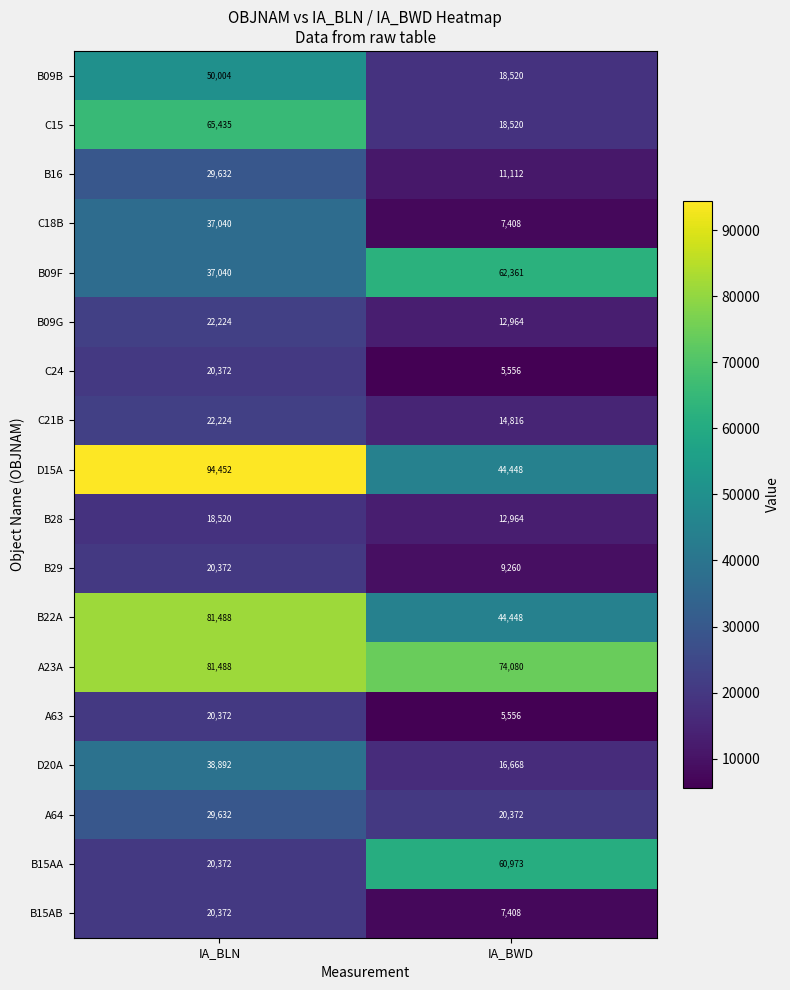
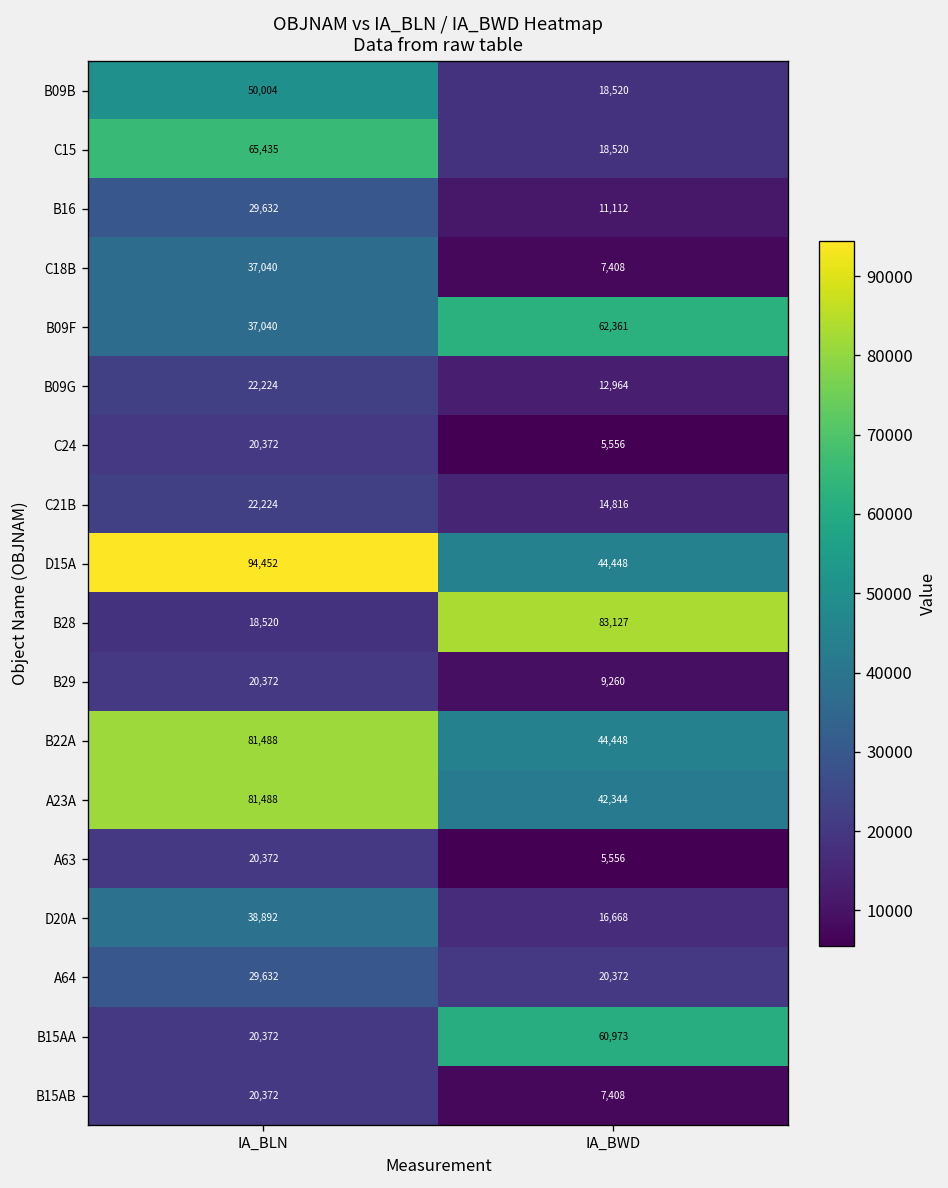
B28, IA_BWD: 12,964 -> 83,127
A23A, IA_BWD: 74,080 -> 42,344
